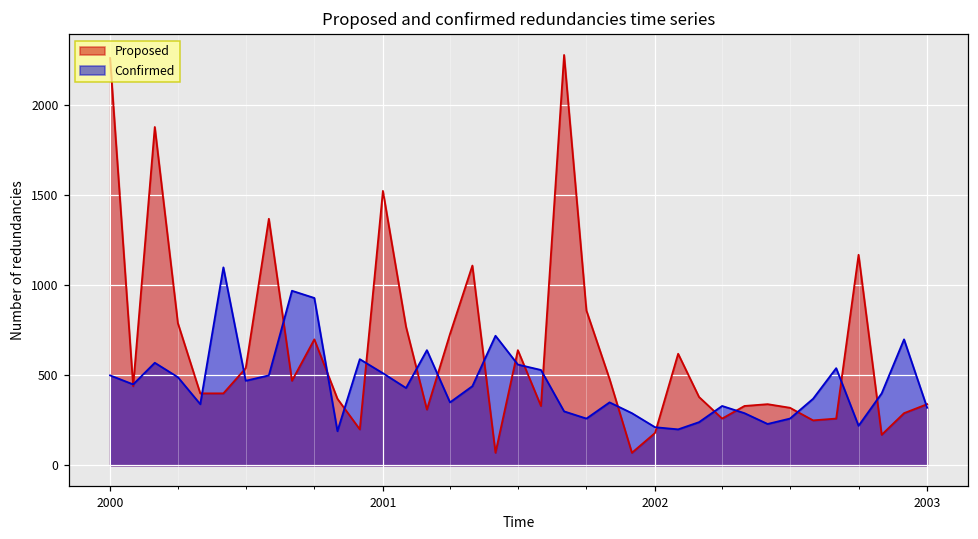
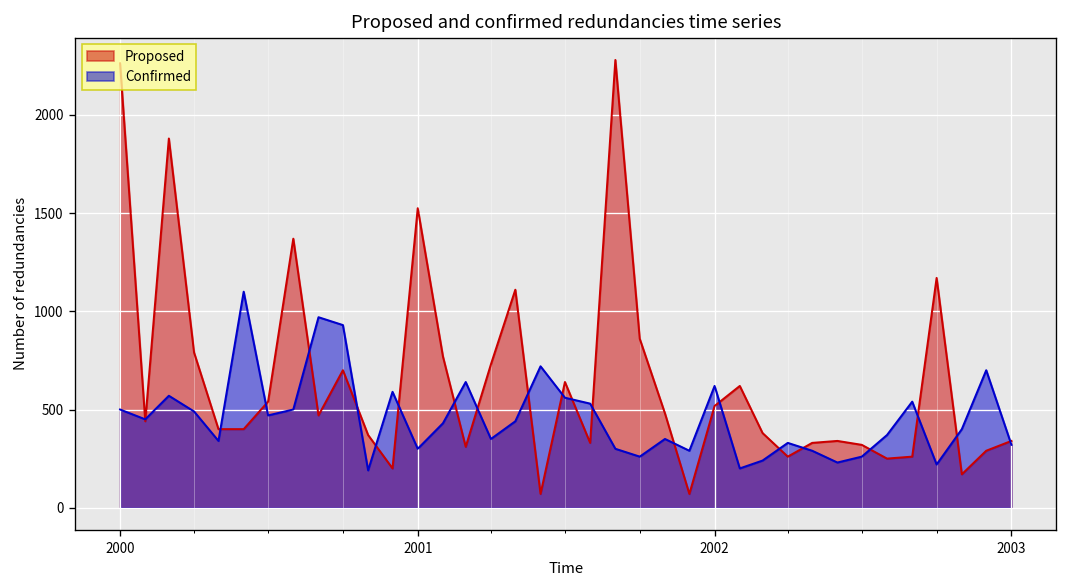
Confirmed, 2001: 510 -> 300
Proposed, 2002: 180 -> 520
Confirmed, 2002: 210 -> 620
